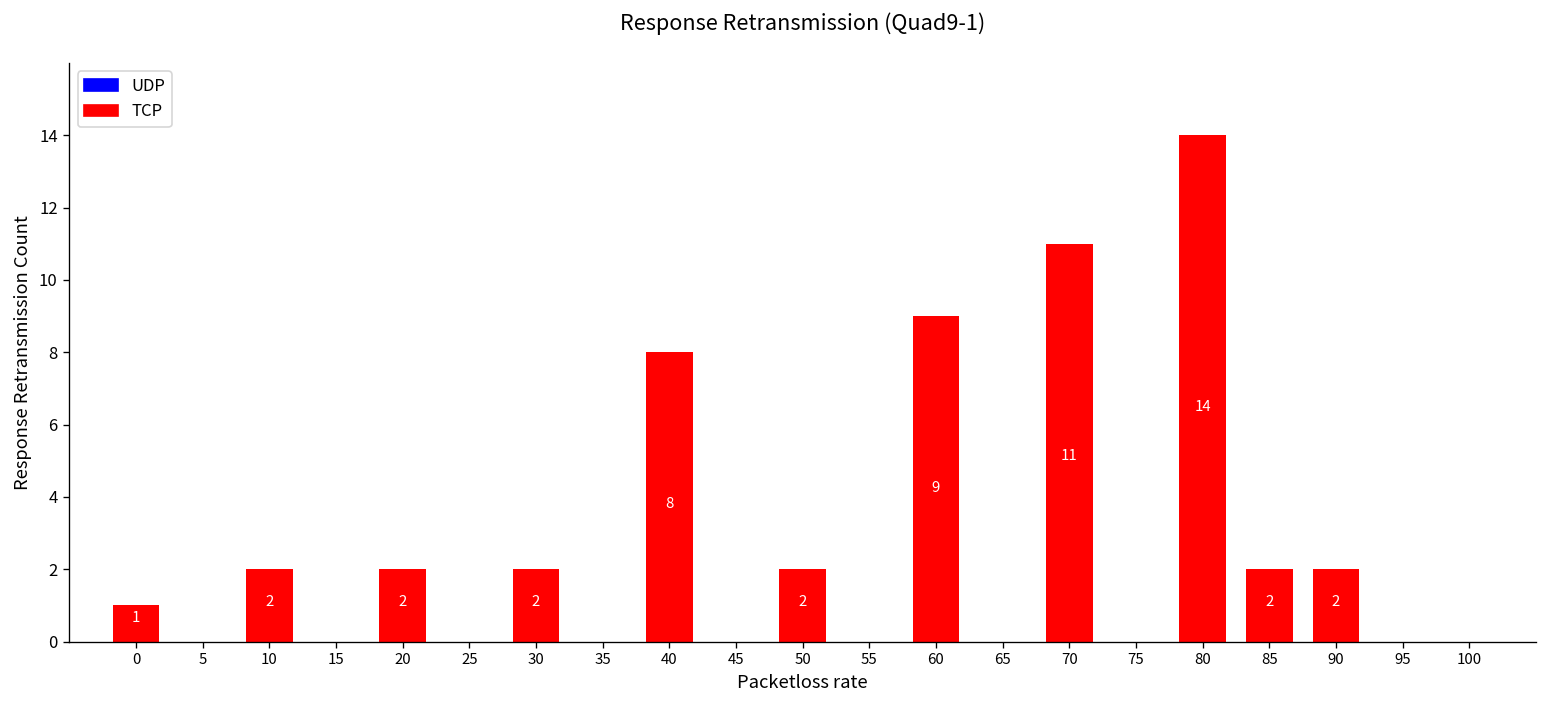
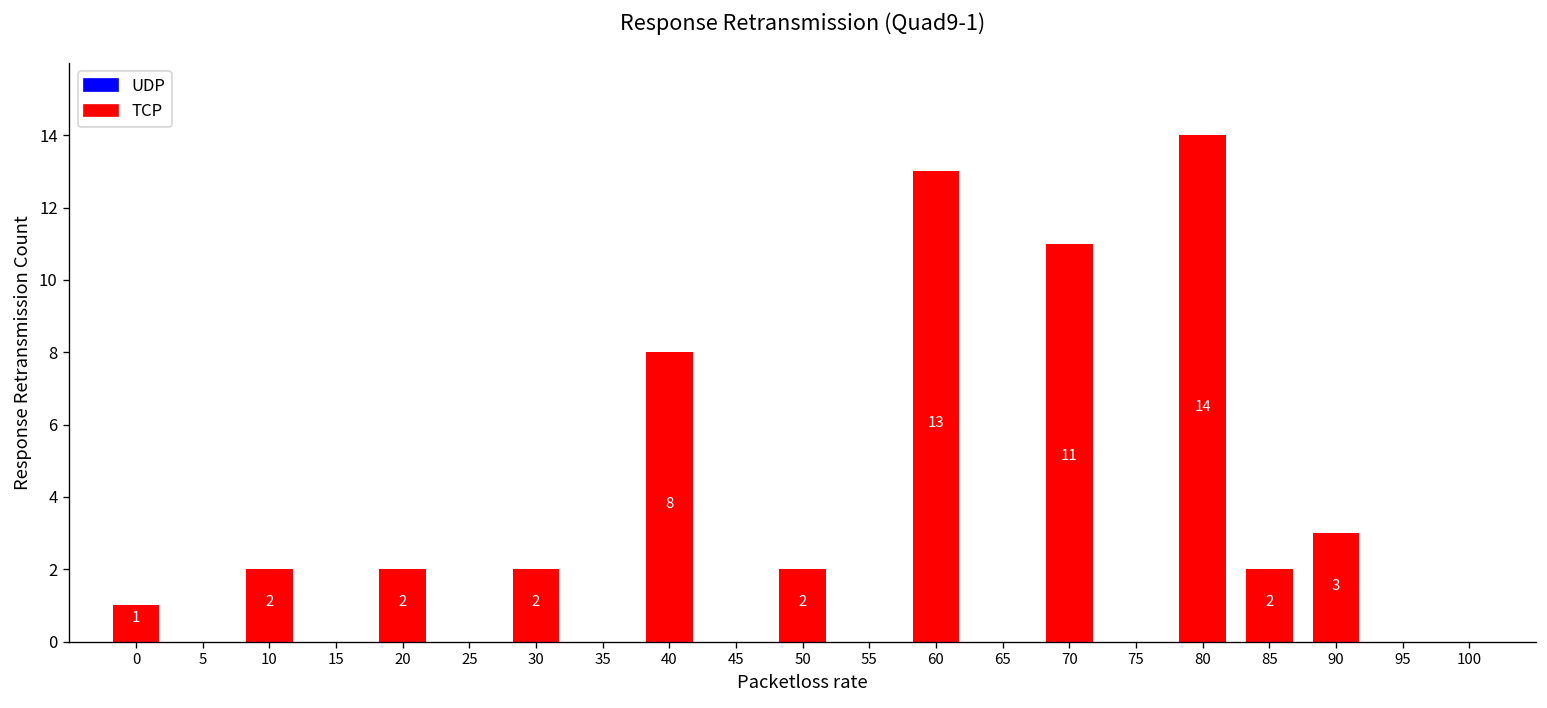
TCP, 60: 9 -> 13
TCP, 90: 2 -> 3
